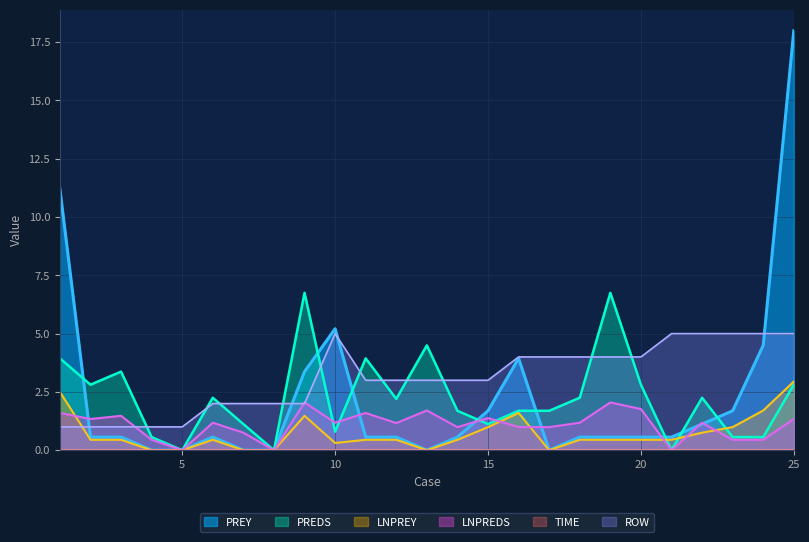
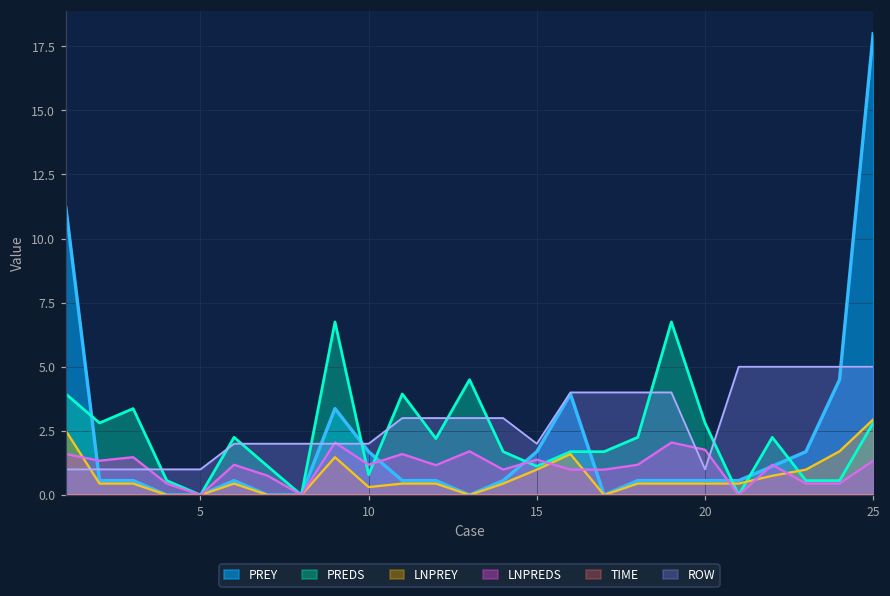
PREY, 10: 5.2 -> 1.7
ROW, 10: 5 -> 2
ROW, 15: 3 -> 2
ROW, 20: 4 -> 1
